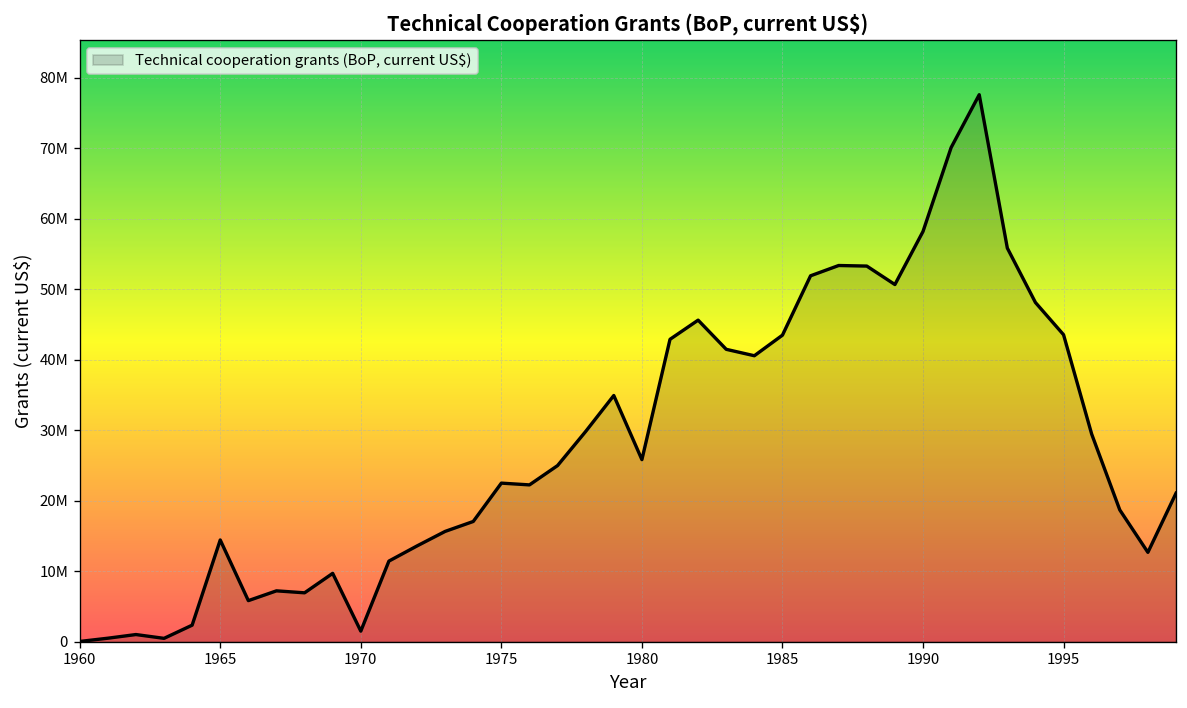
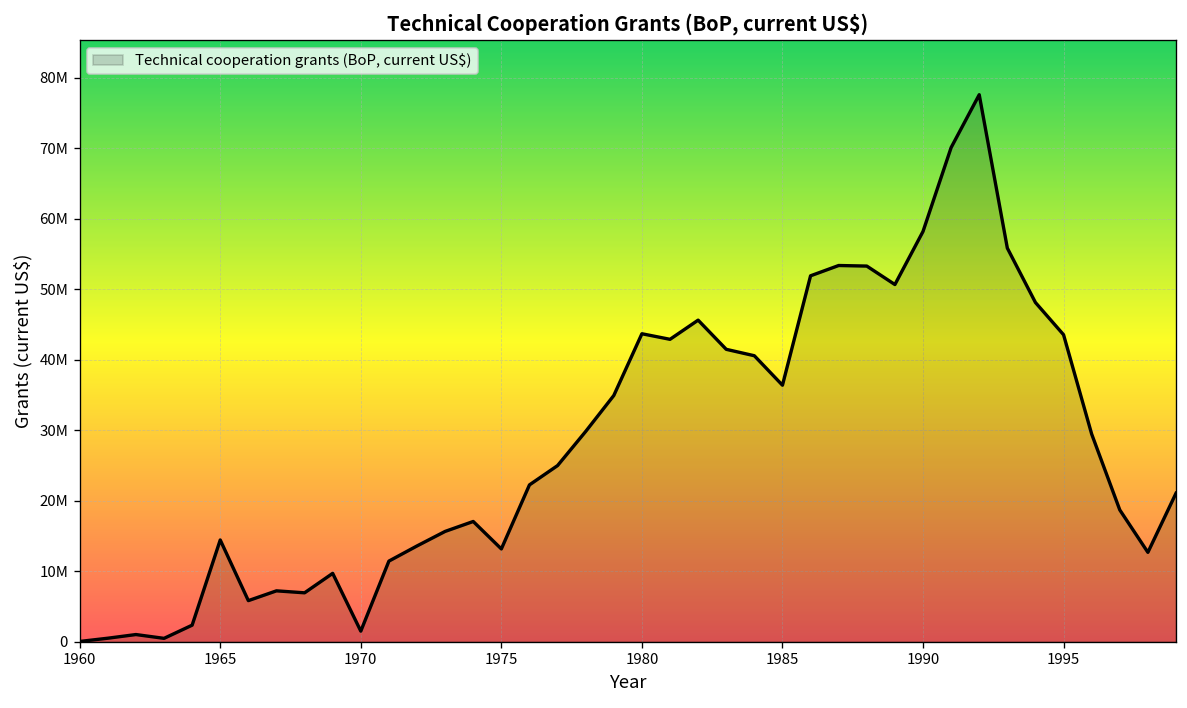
1975: 22000000 -> 13000000
1980: 26000000 -> 44000000
1985: 43000000 -> 36000000
